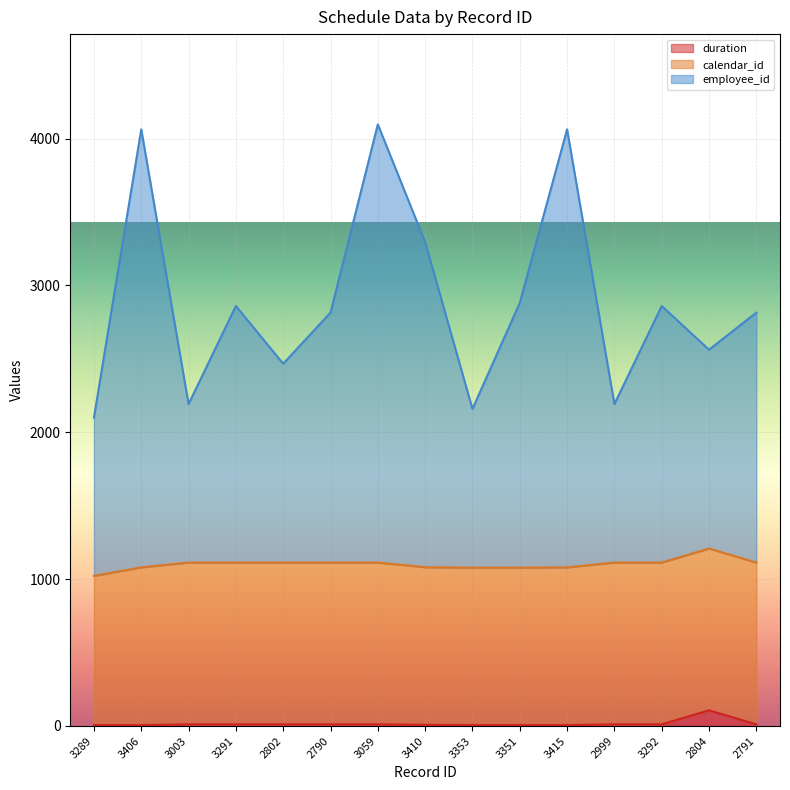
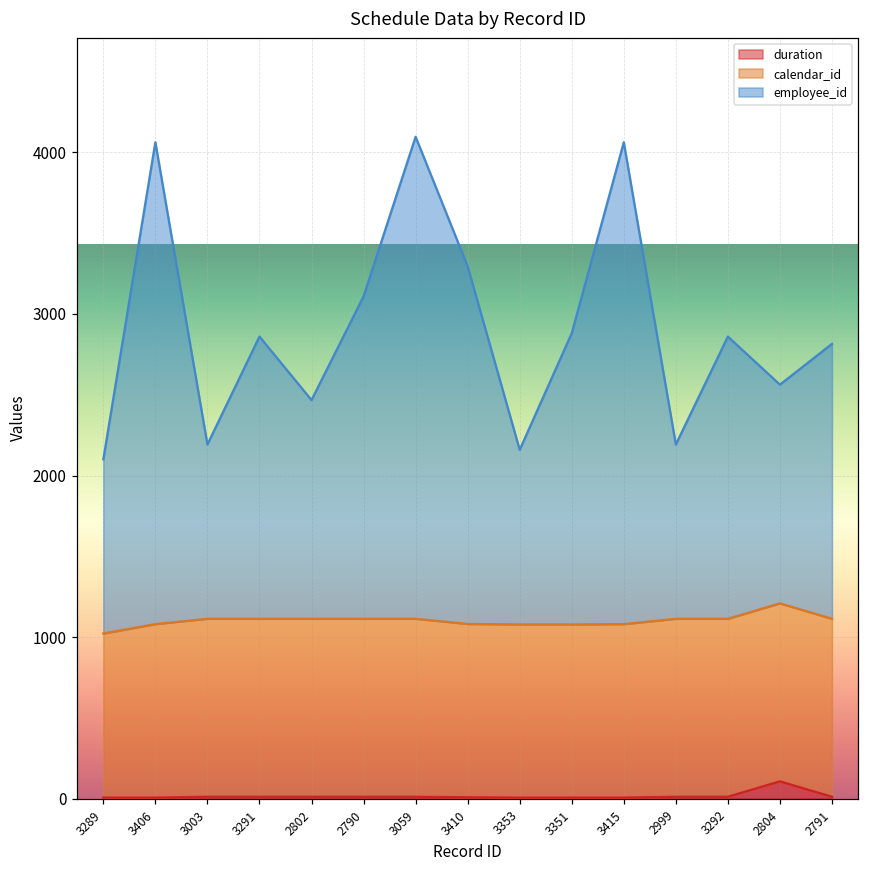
employee_id, 2790: 1700 -> 2000
